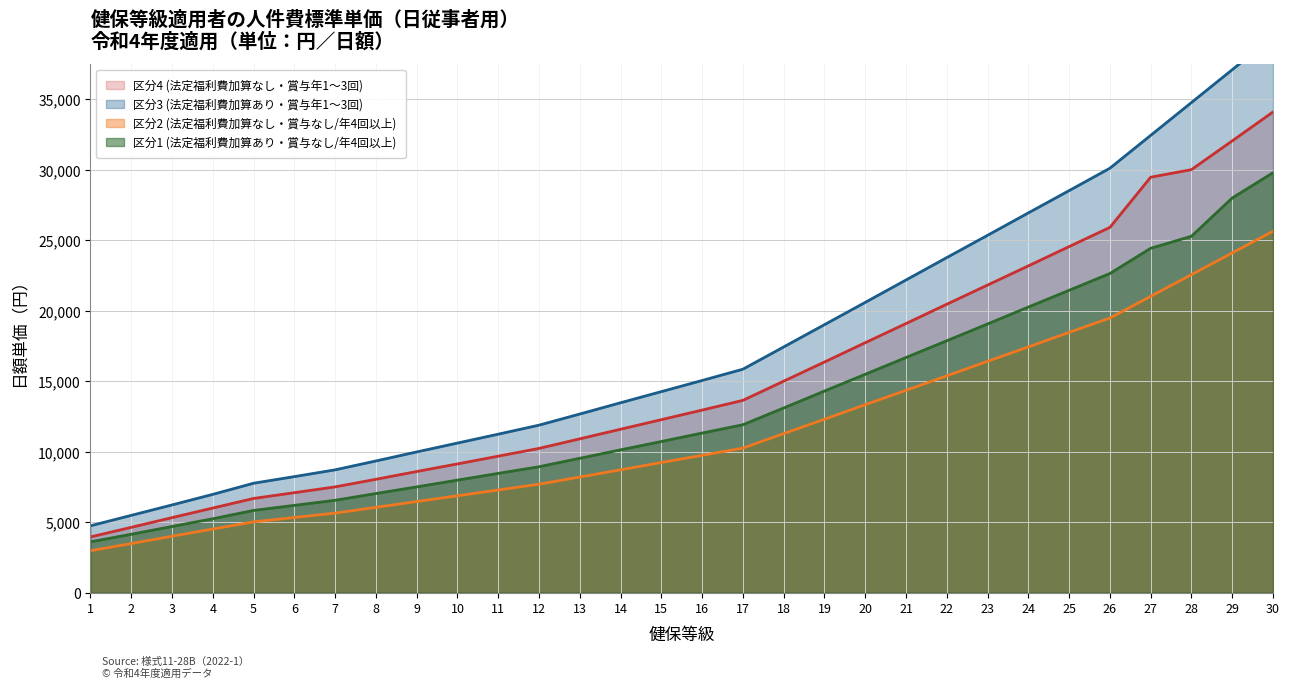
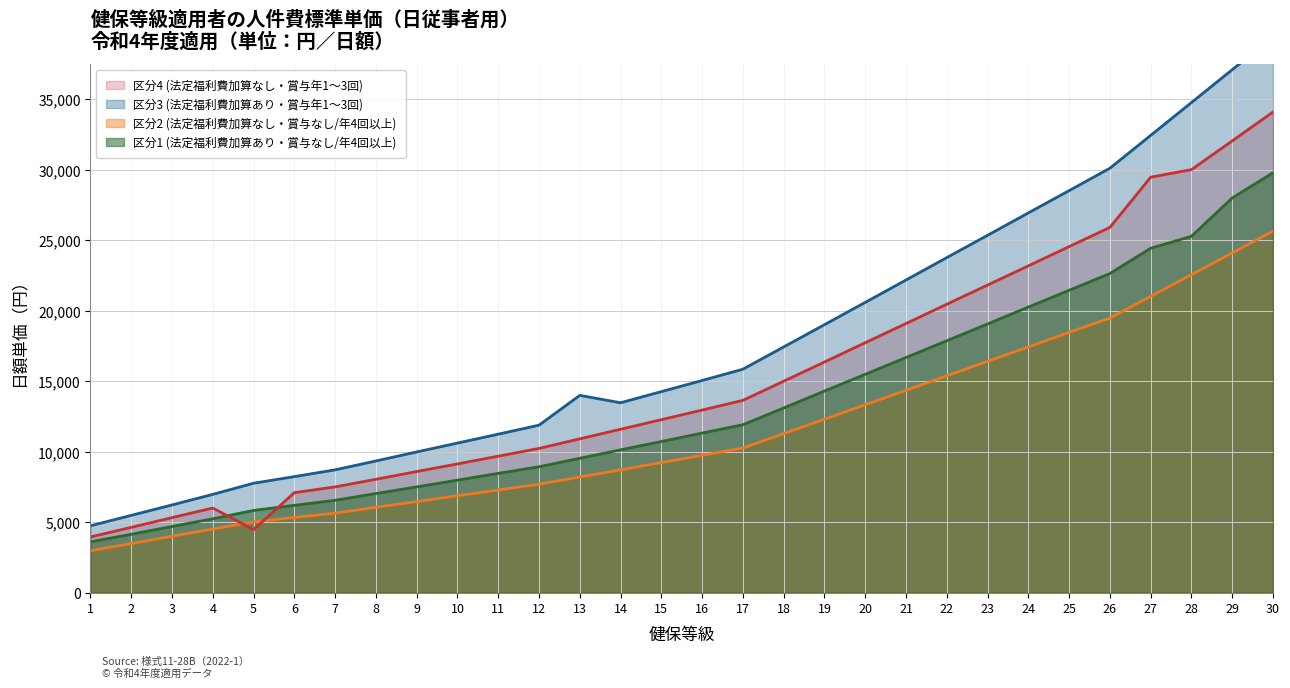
区分4 (法定福利費加算なし・賞与年1〜3回), 5: 6,700 -> 4,500
区分3 (法定福利費加算あり・賞与年1〜3回), 13: 12,700 -> 14,000
